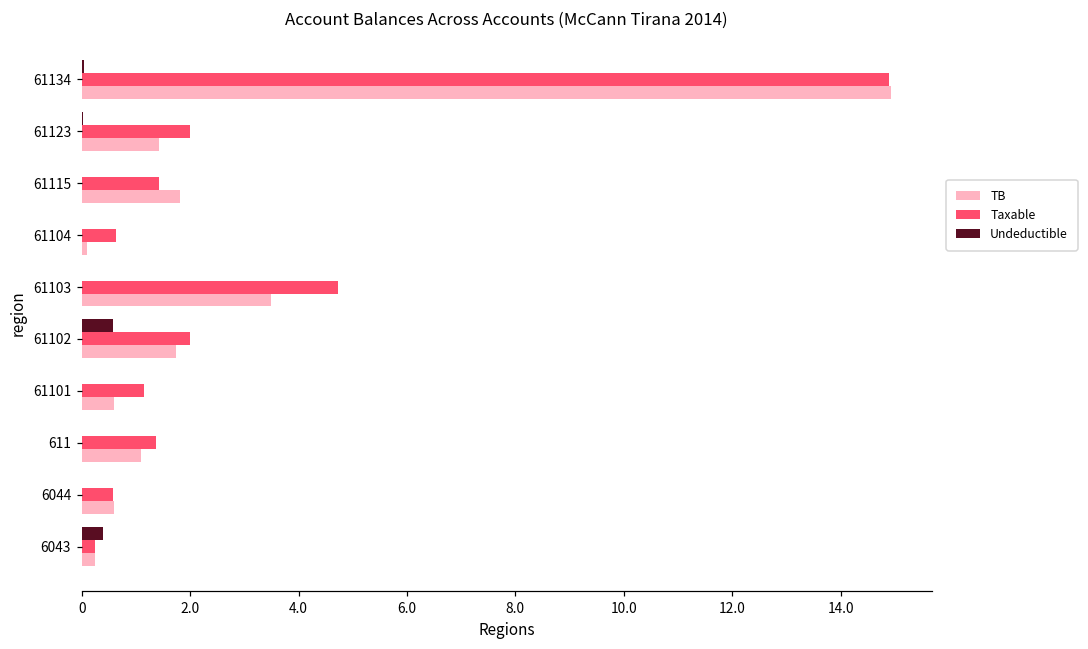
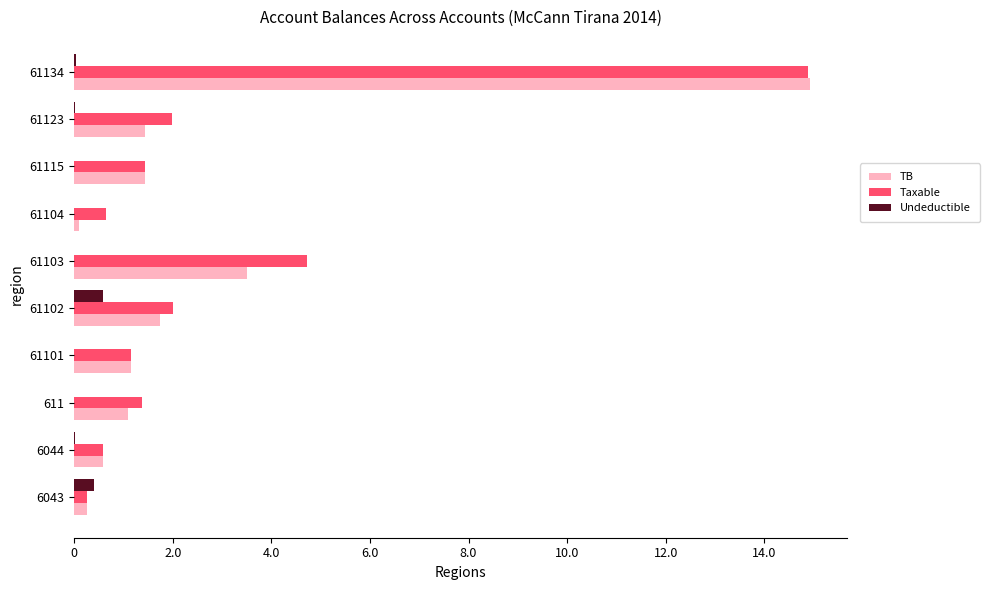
TB, 61115: 1.8 -> 1.4
TB, 61101: 0.6 -> 1.1
